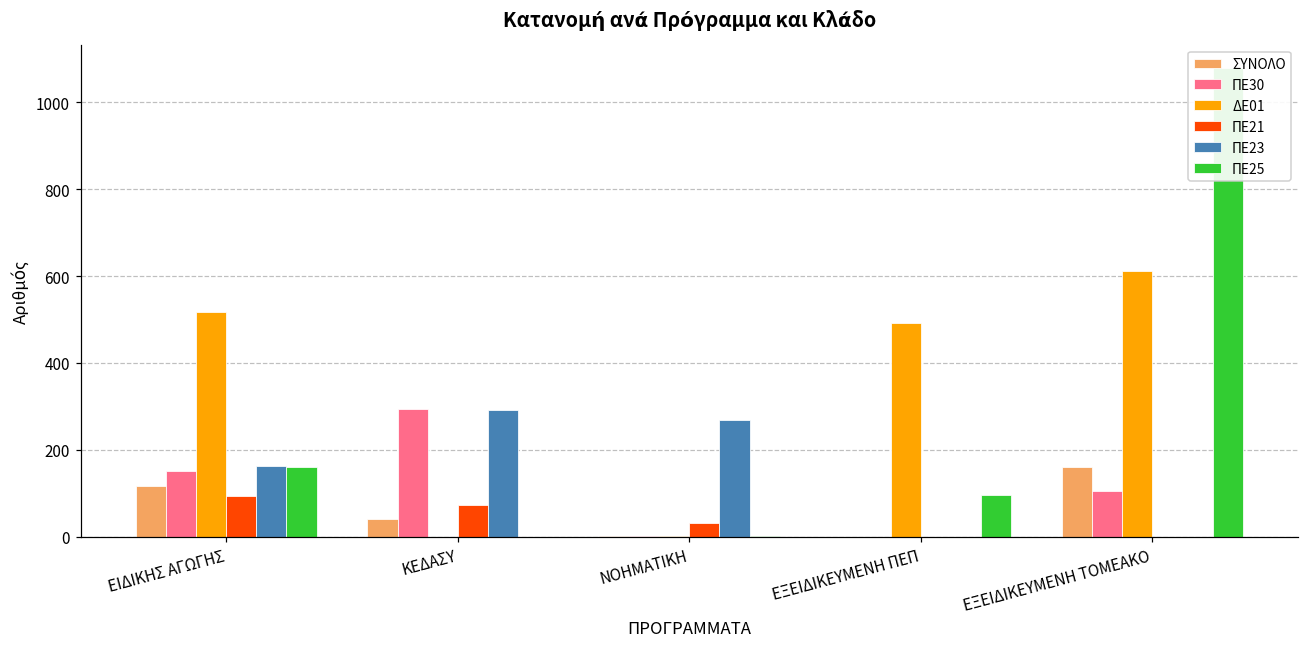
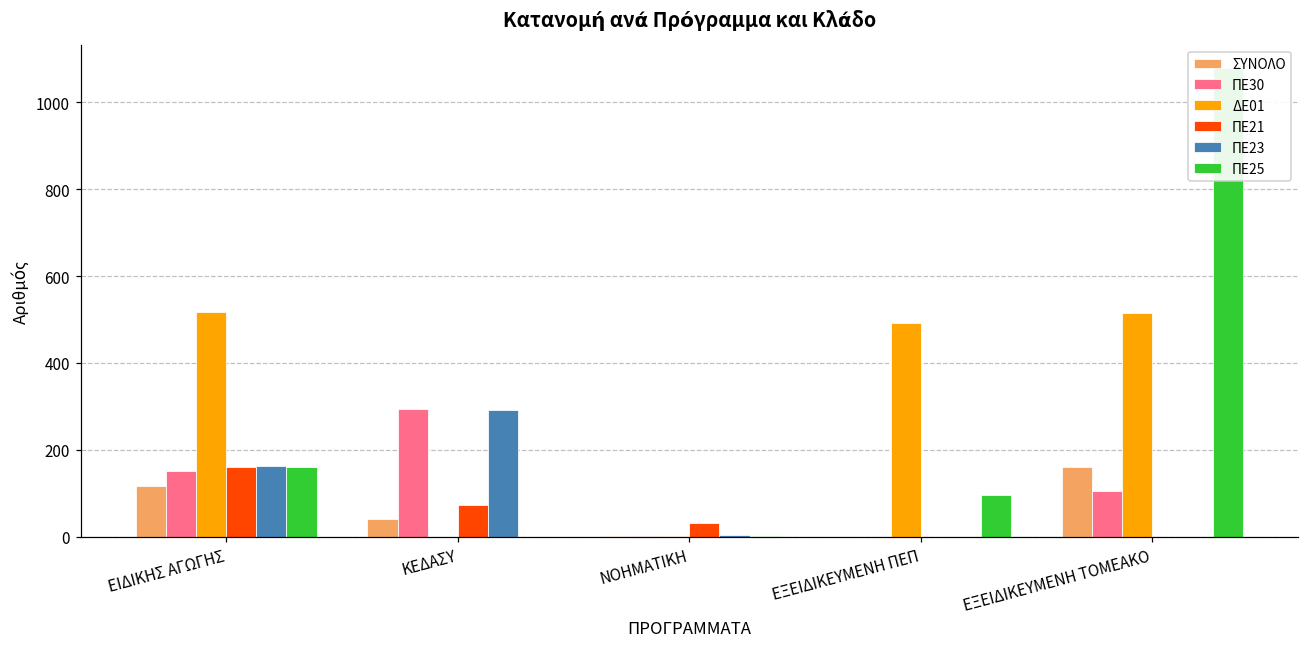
ΠΕ21, ΕΙΔΙΚΗΣ ΑΓΩΓΗΣ: 90 -> 160
ΠΕ23, ΝΟΗΜΑΤΙΚΗ: 270 -> 10
ΔΕ01, ΕΞΕΙΔΙΚΕΥΜΕΝΗ ΤΟΜΕΑΚΟ: 610 -> 510
